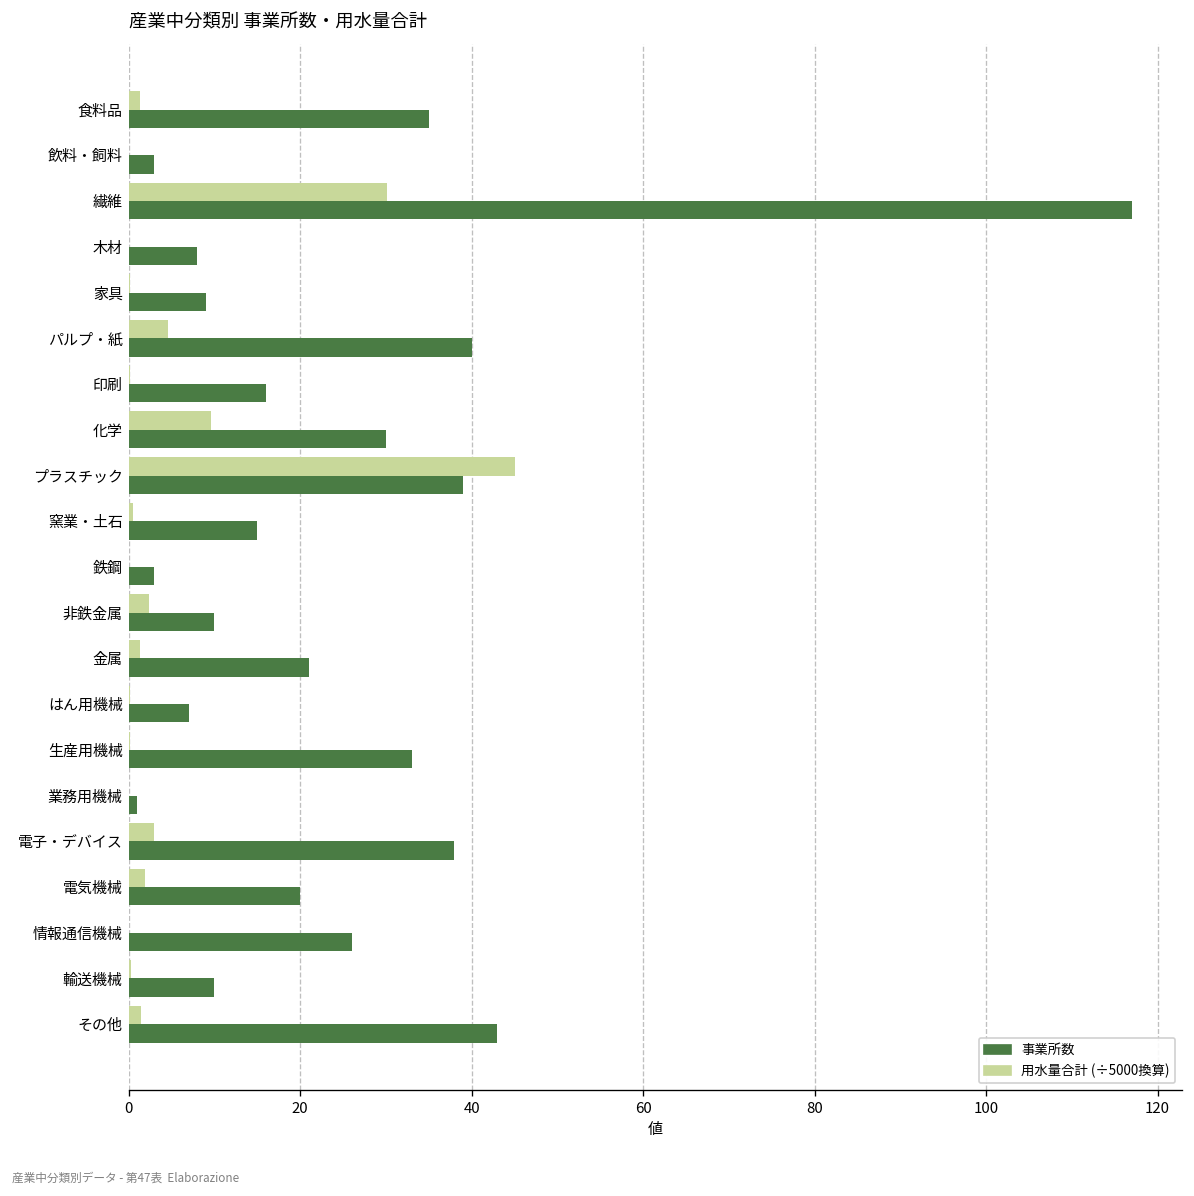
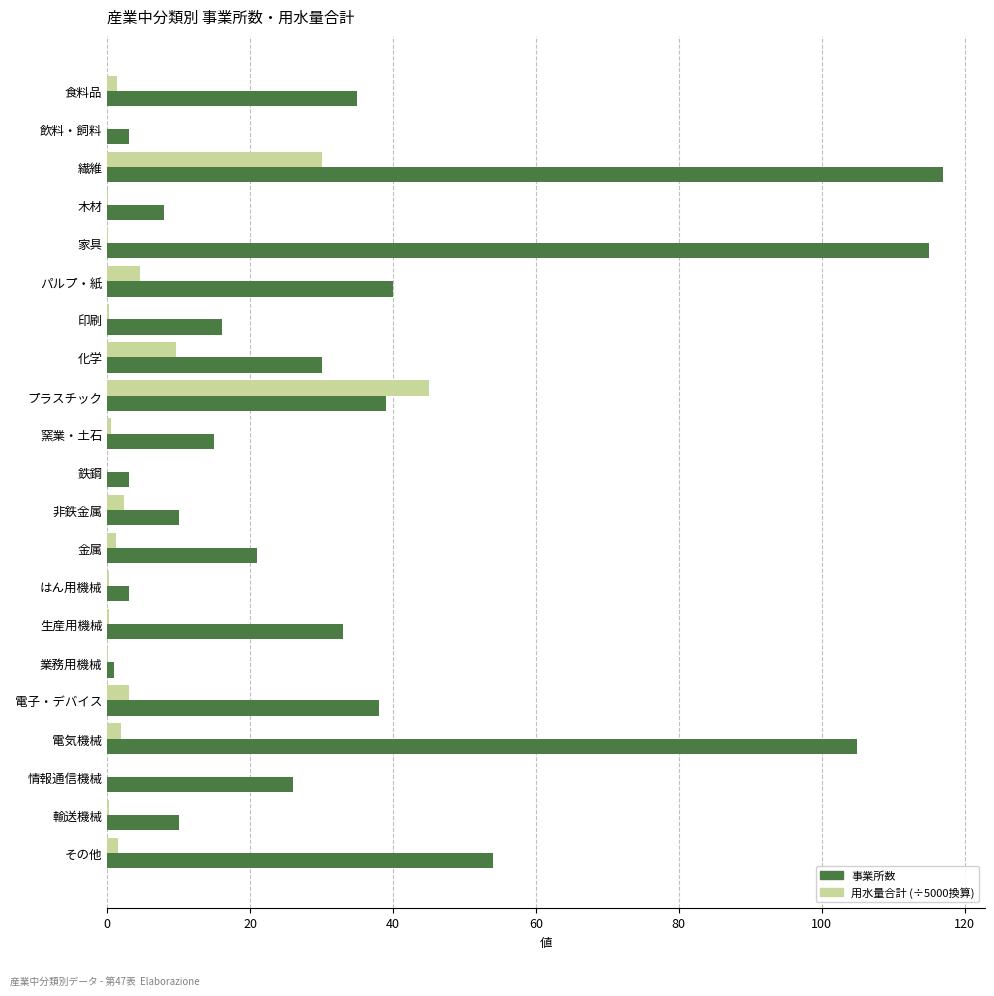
事業所数, 家具: 9 -> 115
事業所数, はん用機械: 7 -> 3
事業所数, 電気機械: 20 -> 105
事業所数, その他: 43 -> 54
